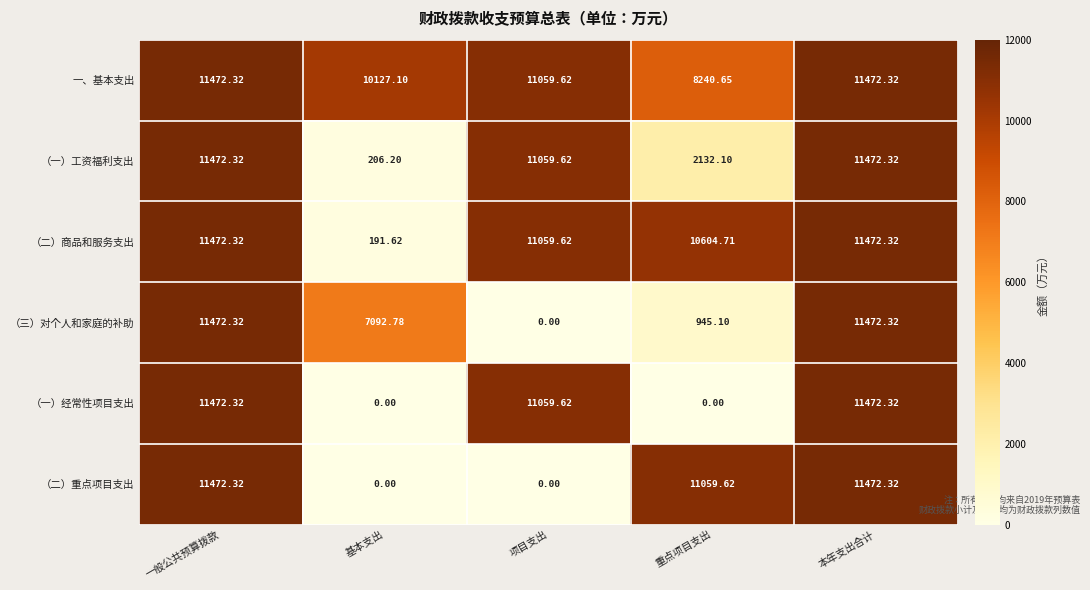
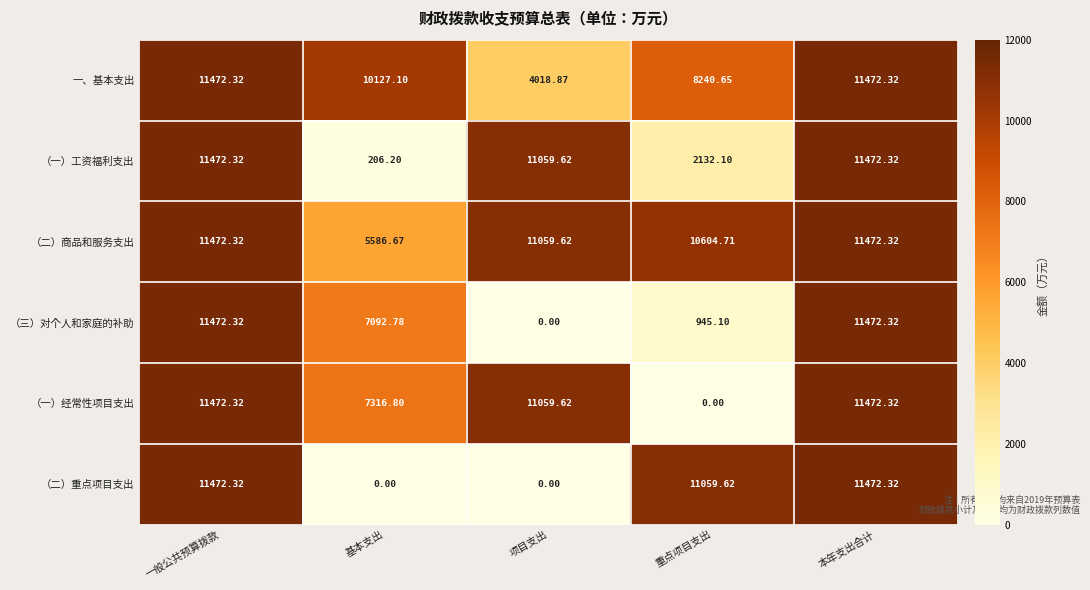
一、基本支出, 项目支出: 11059.62 -> 4018.87
（二）商品和服务支出, 基本支出: 191.62 -> 5586.67
（一）经常性项目支出, 基本支出: 0.00 -> 7316.80
